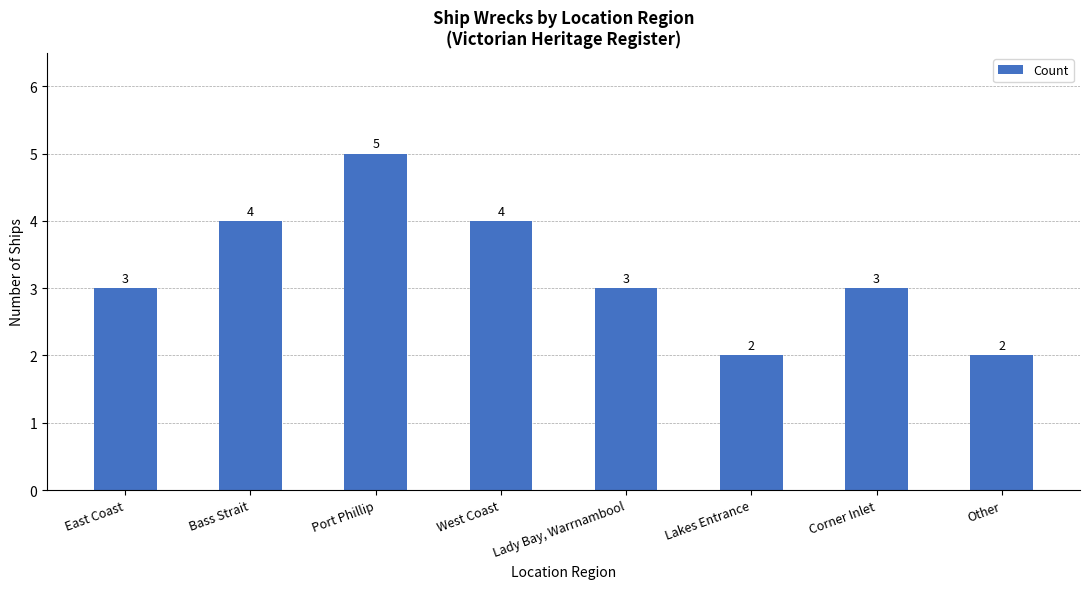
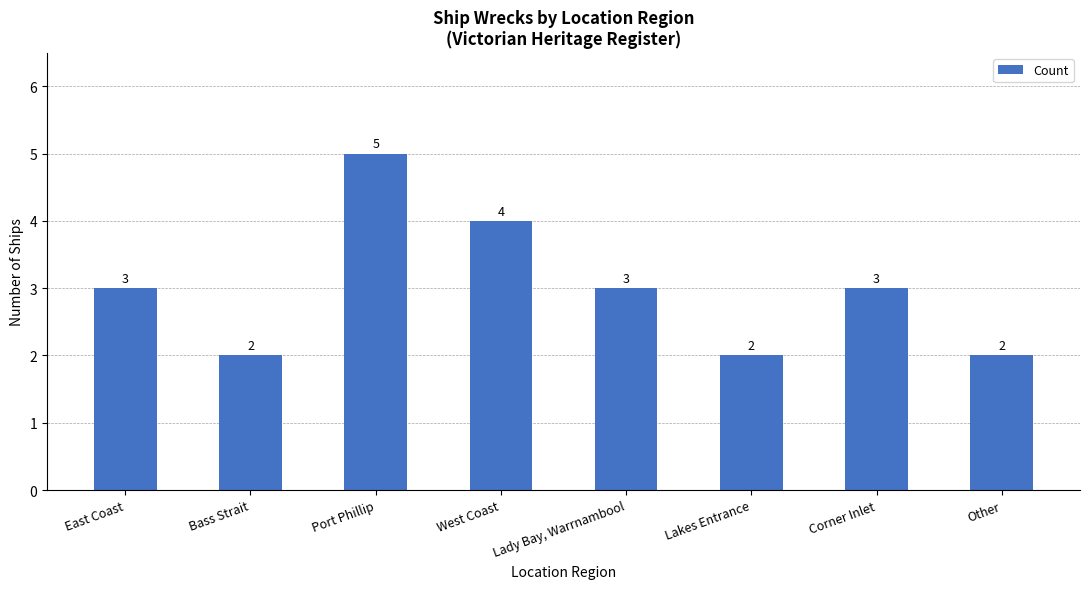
Bass Strait: 4 -> 2
